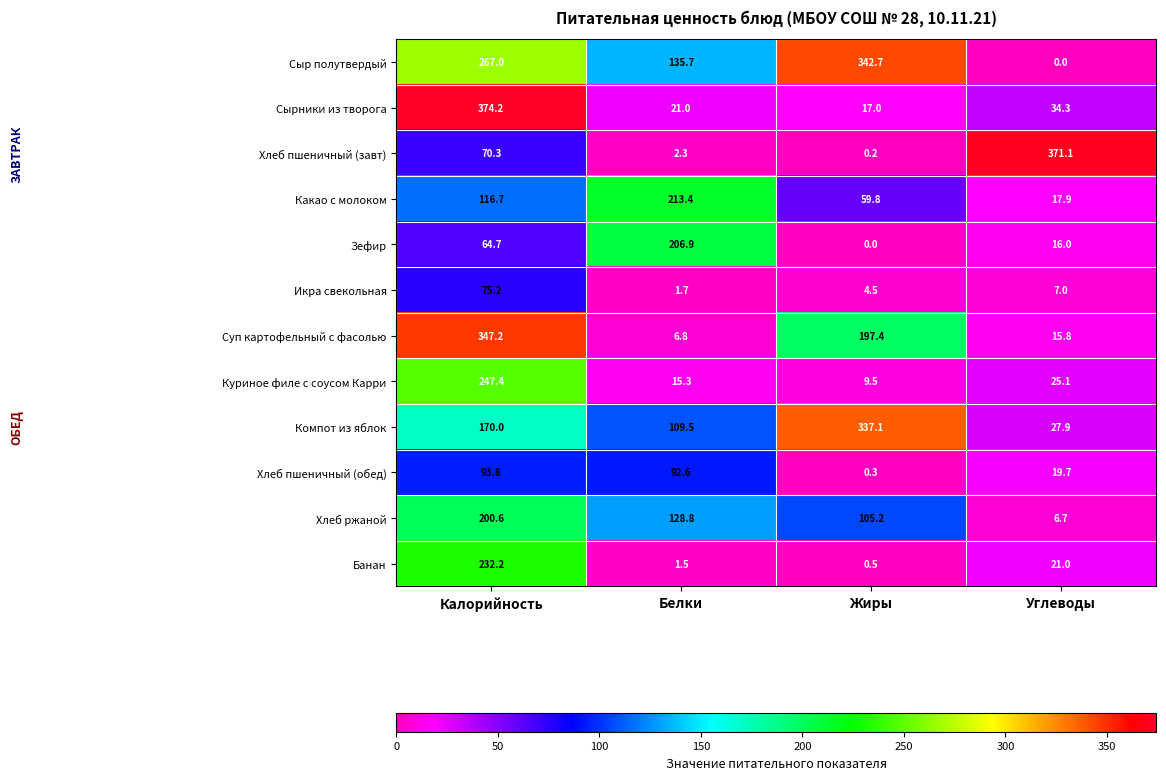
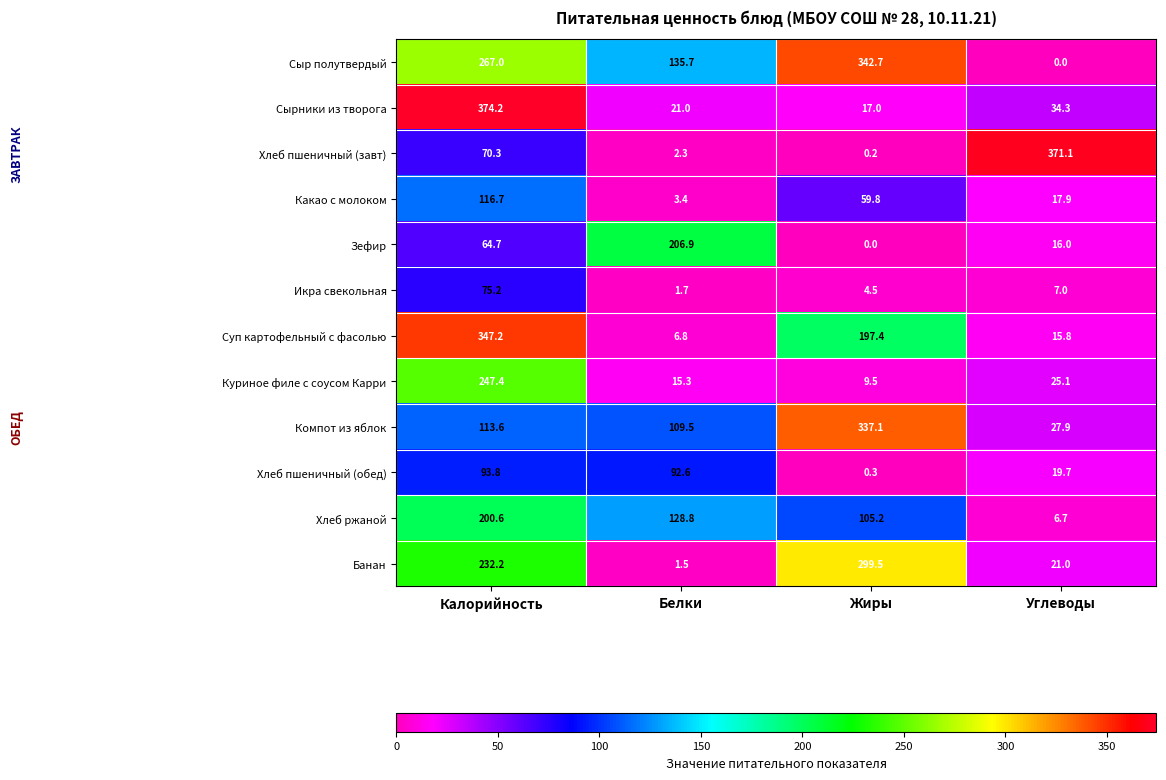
Какао с молоком, Белки: 213.4 -> 3.4
Компот из яблок, Калорийность: 170.0 -> 113.6
Банан, Жиры: 0.5 -> 299.5
